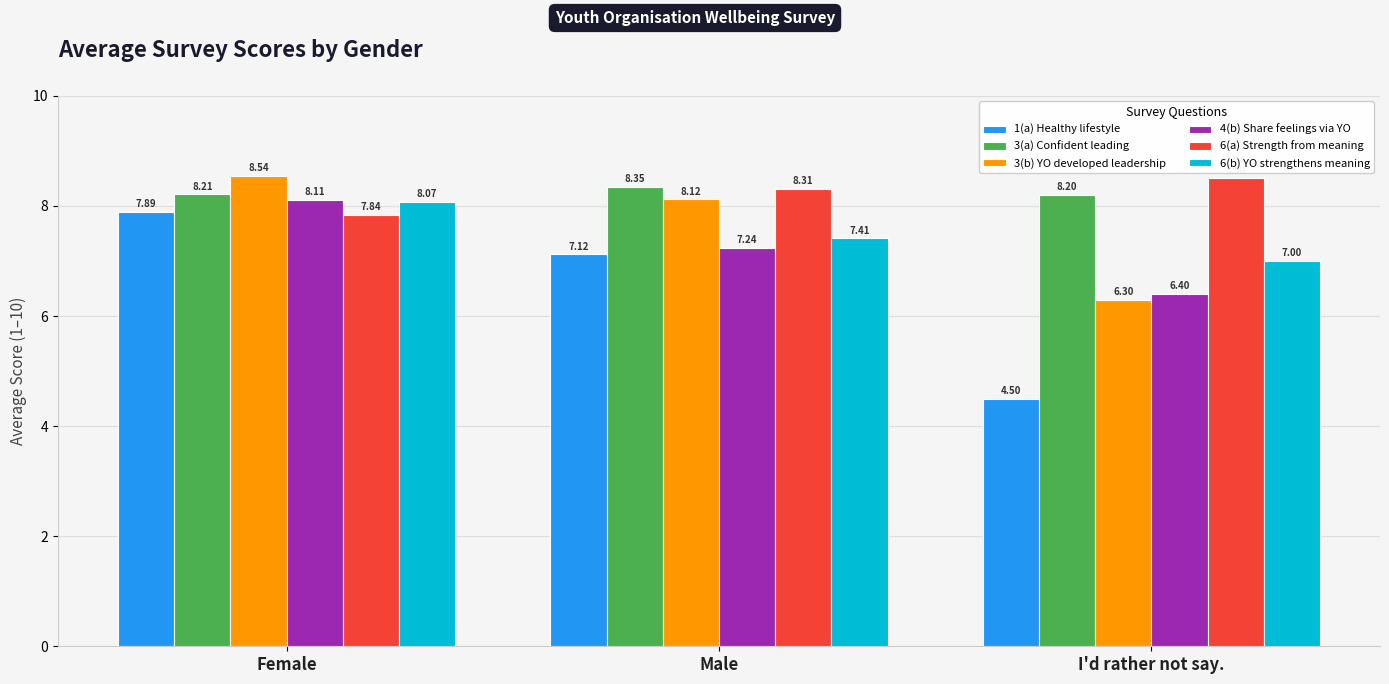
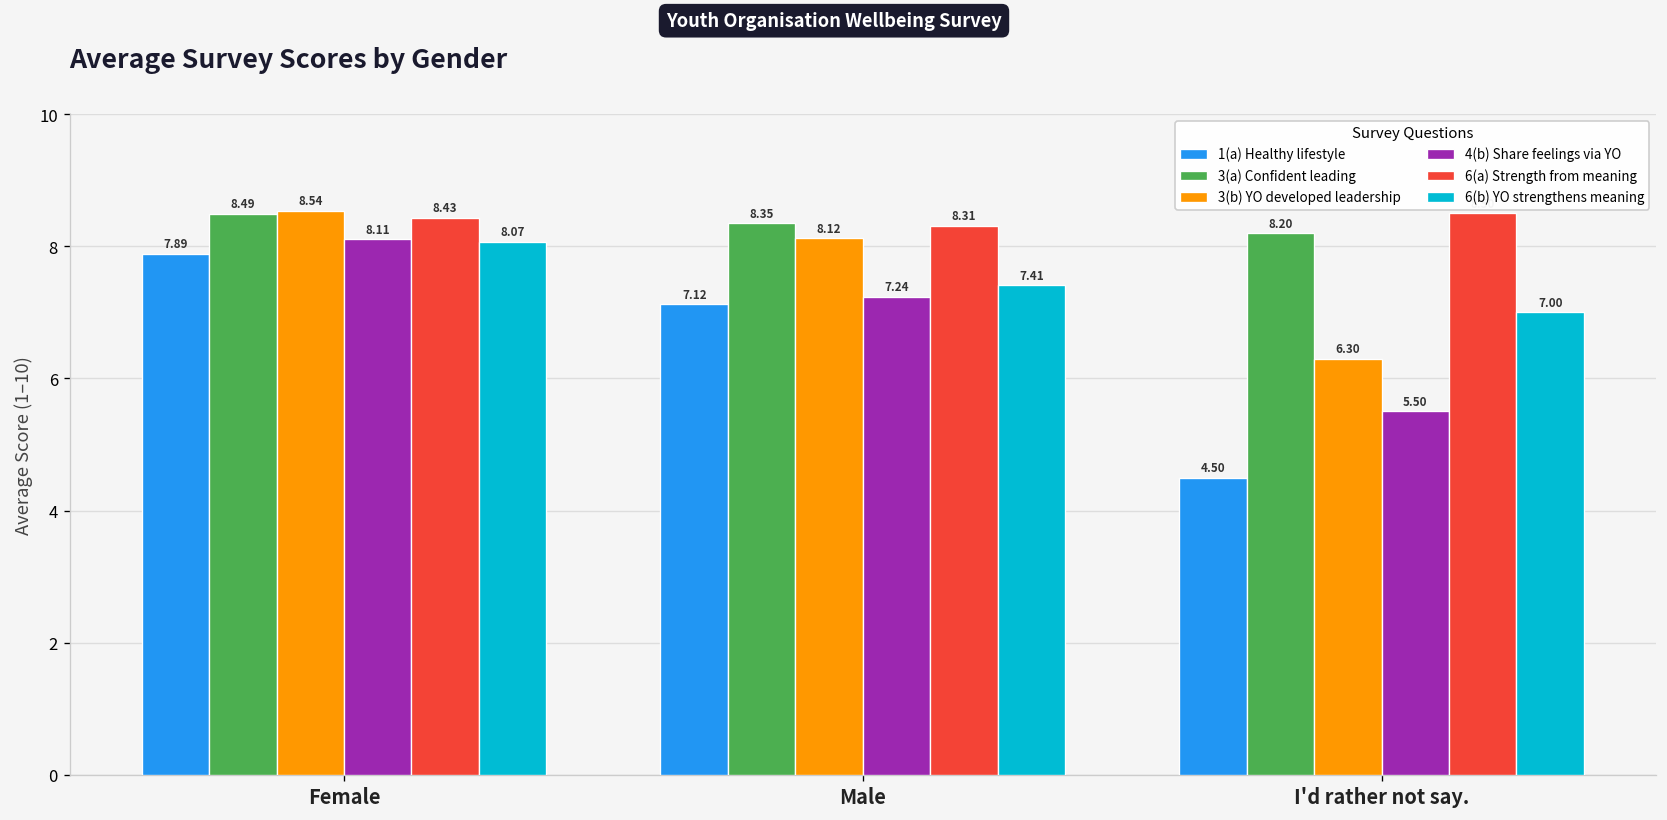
3(a) Confident leading, Female: 8.21 -> 8.49
6(a) Strength from meaning, Female: 7.84 -> 8.43
4(b) Share feelings via YO, I'd rather not say.: 6.40 -> 5.50
